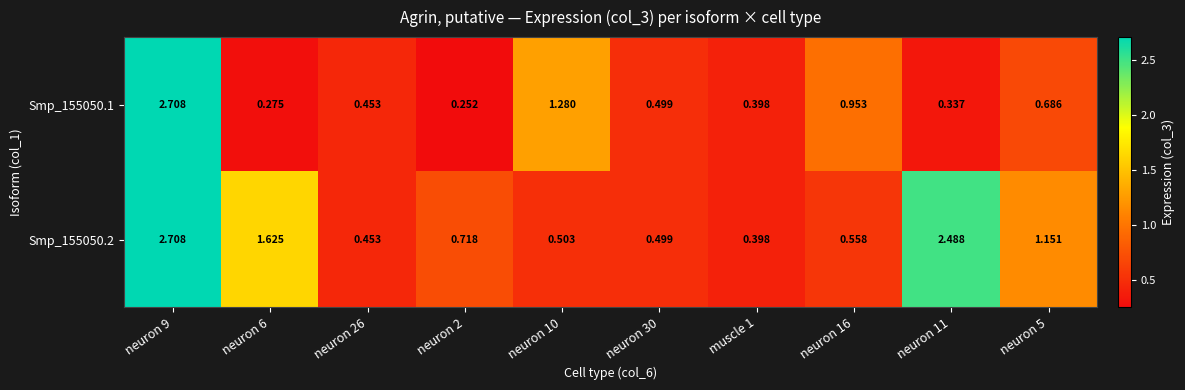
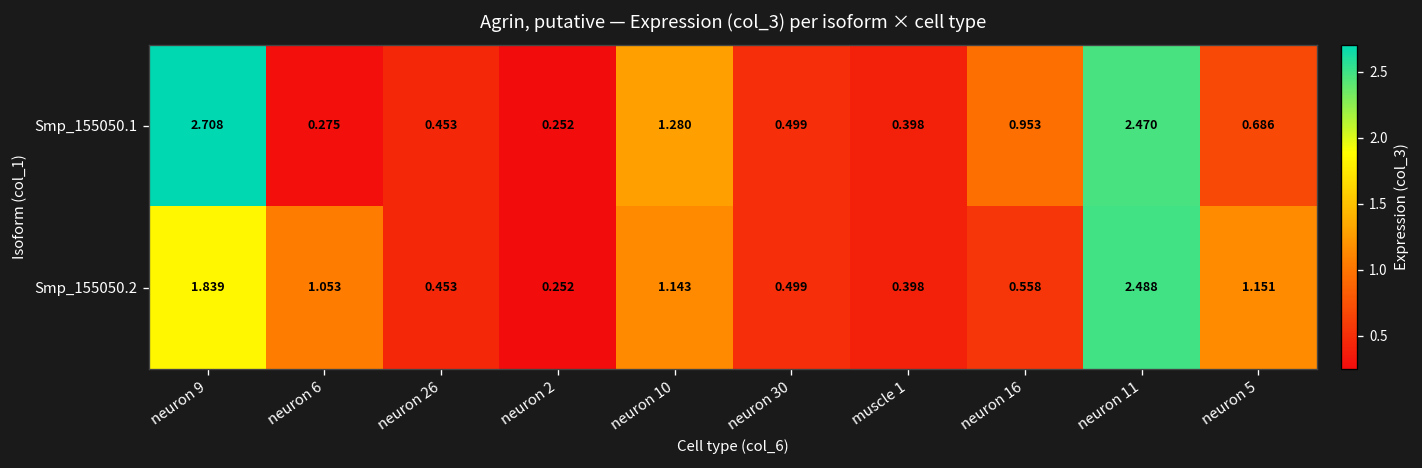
Smp_155050.1, neuron 11: 0.337 -> 2.470
Smp_155050.2, neuron 9: 2.708 -> 1.839
Smp_155050.2, neuron 6: 1.625 -> 1.053
Smp_155050.2, neuron 2: 0.718 -> 0.252
Smp_155050.2, neuron 10: 0.503 -> 1.143
